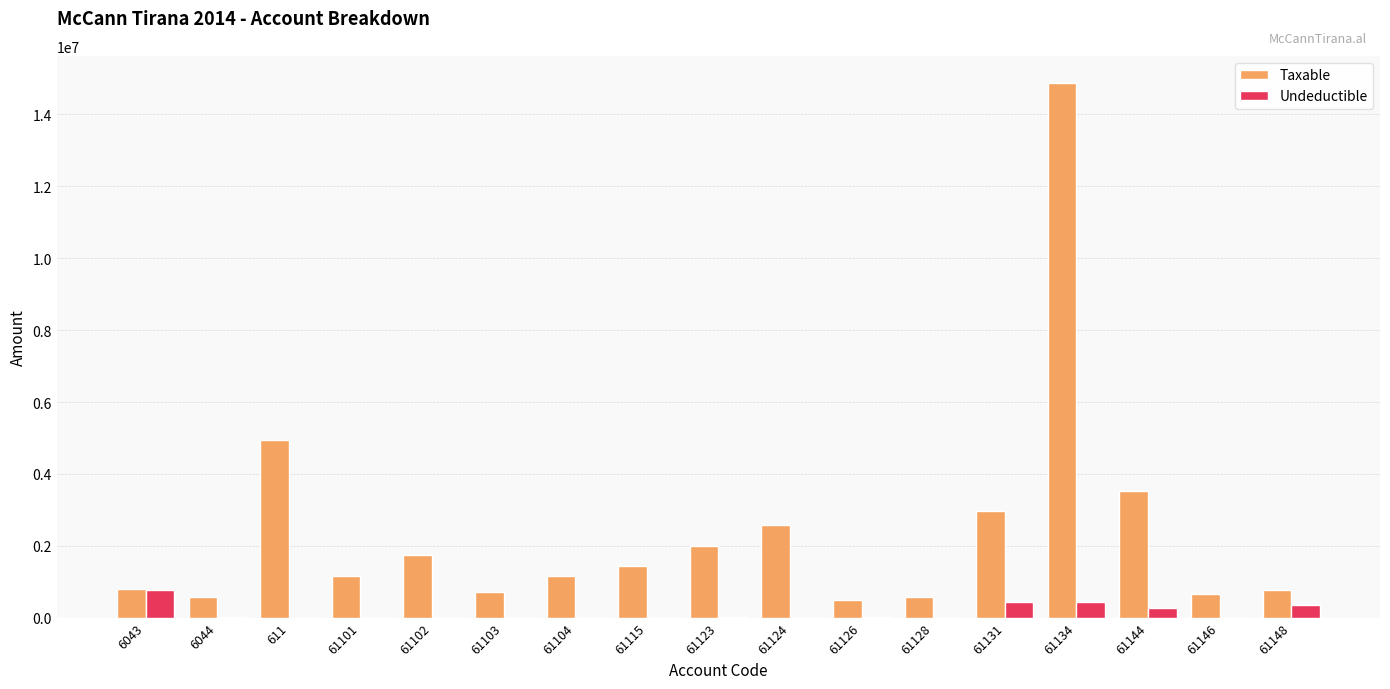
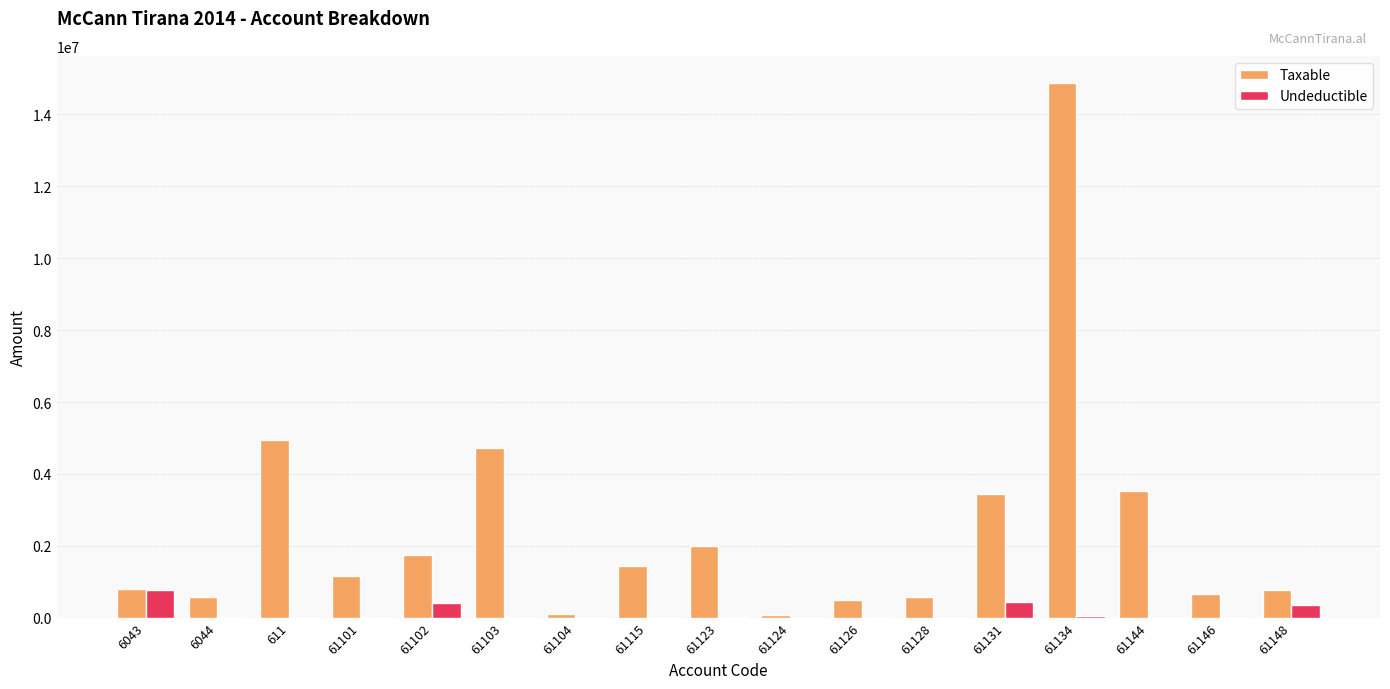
Undeductible, 61102: 0 -> 400000
Taxable, 61103: 700000 -> 4700000
Taxable, 61104: 1100000 -> 100000
Taxable, 61124: 2600000 -> 100000
Taxable, 61131: 3000000 -> 3400000
Undeductible, 61134: 400000 -> 0
Undeductible, 61144: 300000 -> 0
